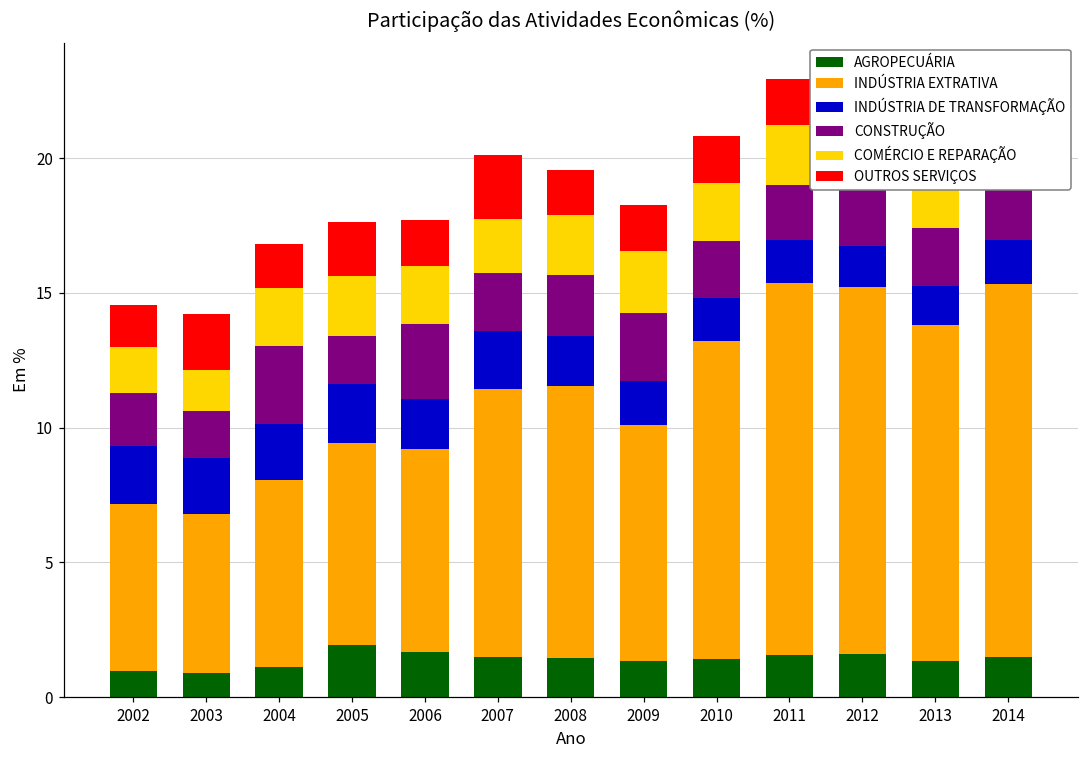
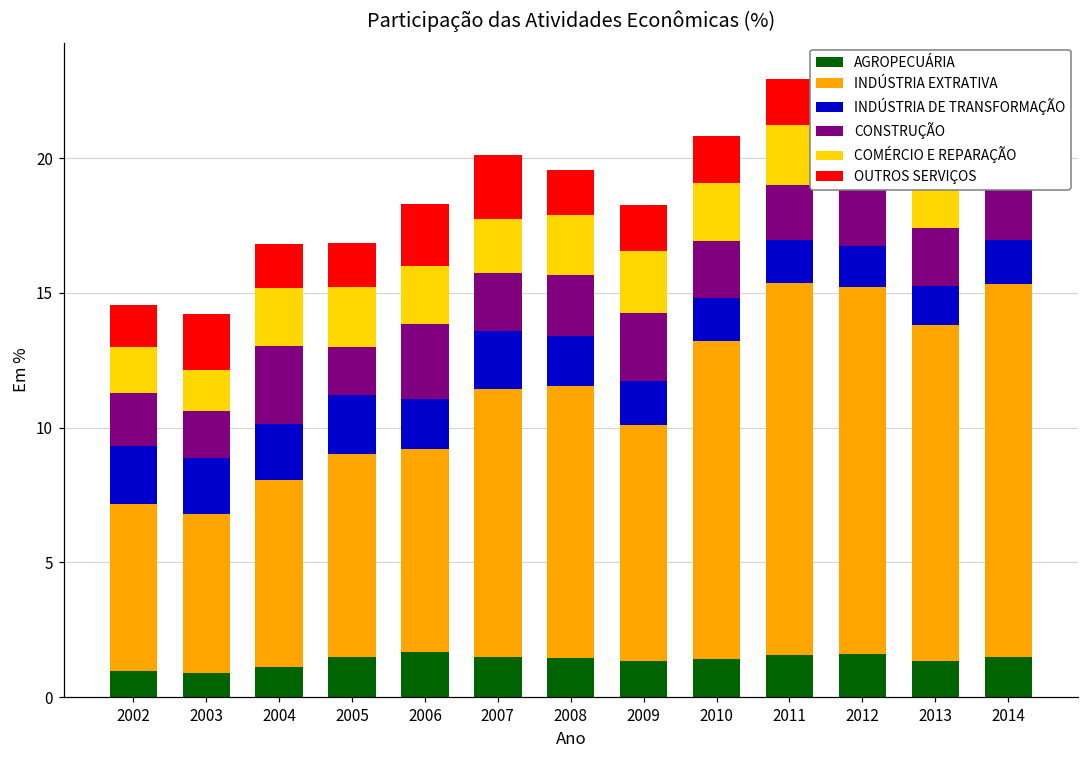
AGROPECUÁRIA, 2005: 1.9 -> 1.5
OUTROS SERVIÇOS, 2005: 2.0 -> 1.6
OUTROS SERVIÇOS, 2006: 1.7 -> 2.3
